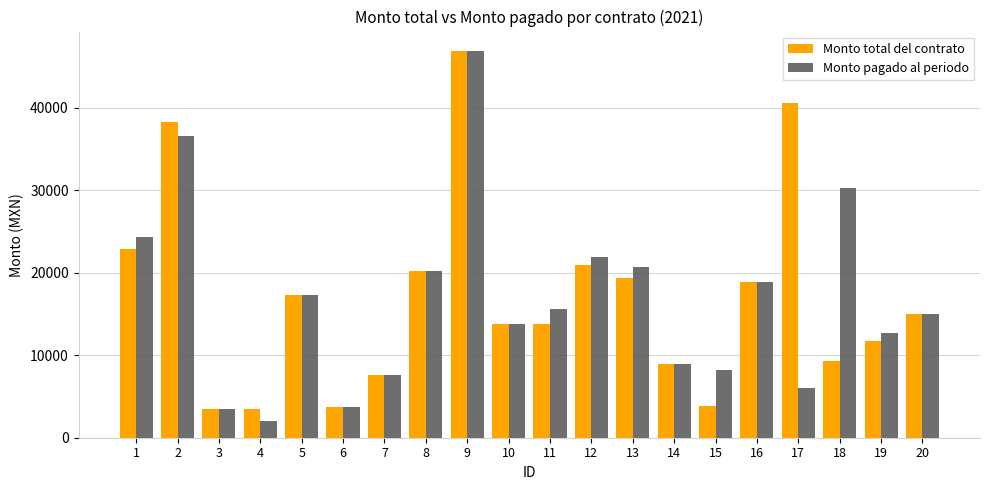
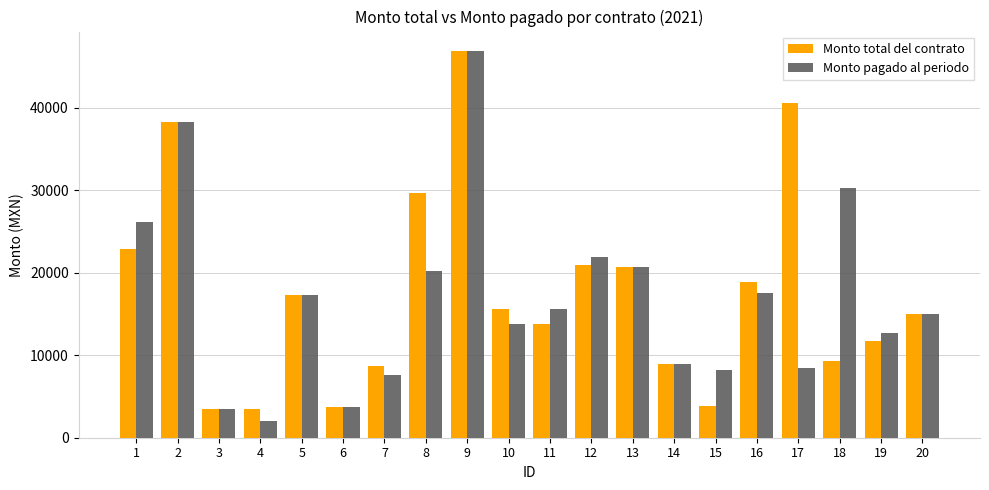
Monto pagado al periodo, 1: 24000 -> 26000
Monto pagado al periodo, 2: 37000 -> 38000
Monto total del contrato, 7: 8000 -> 9000
Monto total del contrato, 8: 20000 -> 30000
Monto total del contrato, 10: 14000 -> 16000
Monto total del contrato, 13: 19000 -> 21000
Monto pagado al periodo, 16: 19000 -> 18000
Monto pagado al periodo, 17: 6000 -> 8000
